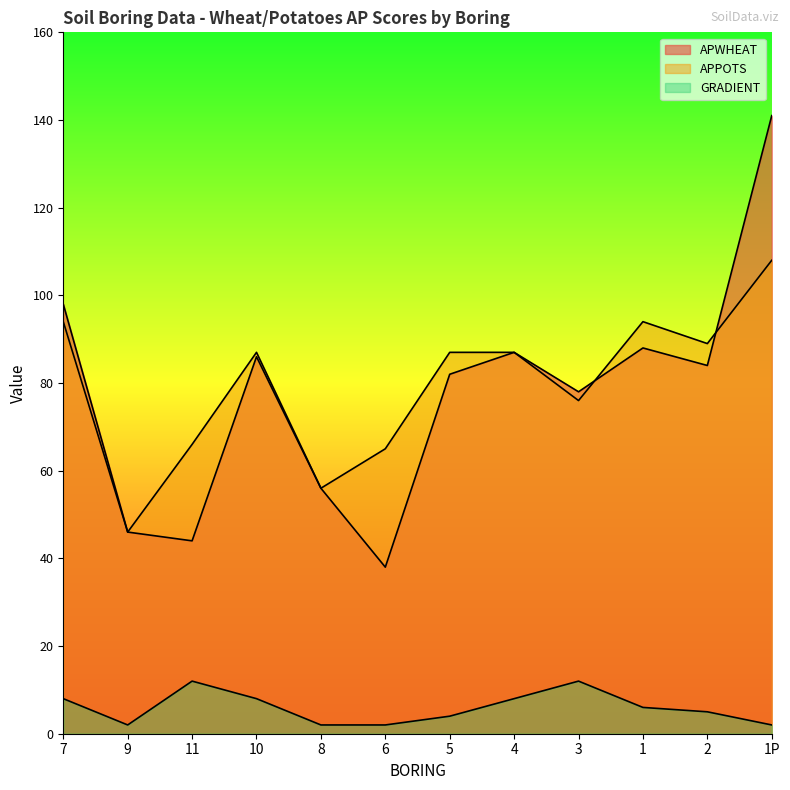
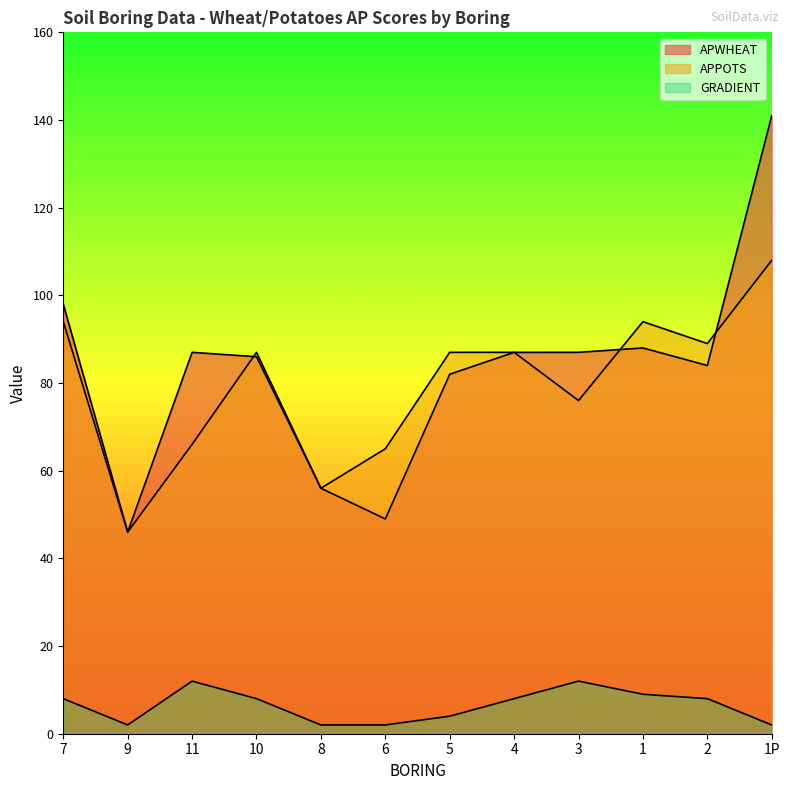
APWHEAT, 11: 44 -> 87
APWHEAT, 6: 38 -> 49
APWHEAT, 3: 78 -> 87
GRADIENT, 1: 6 -> 9
GRADIENT, 2: 5 -> 8
